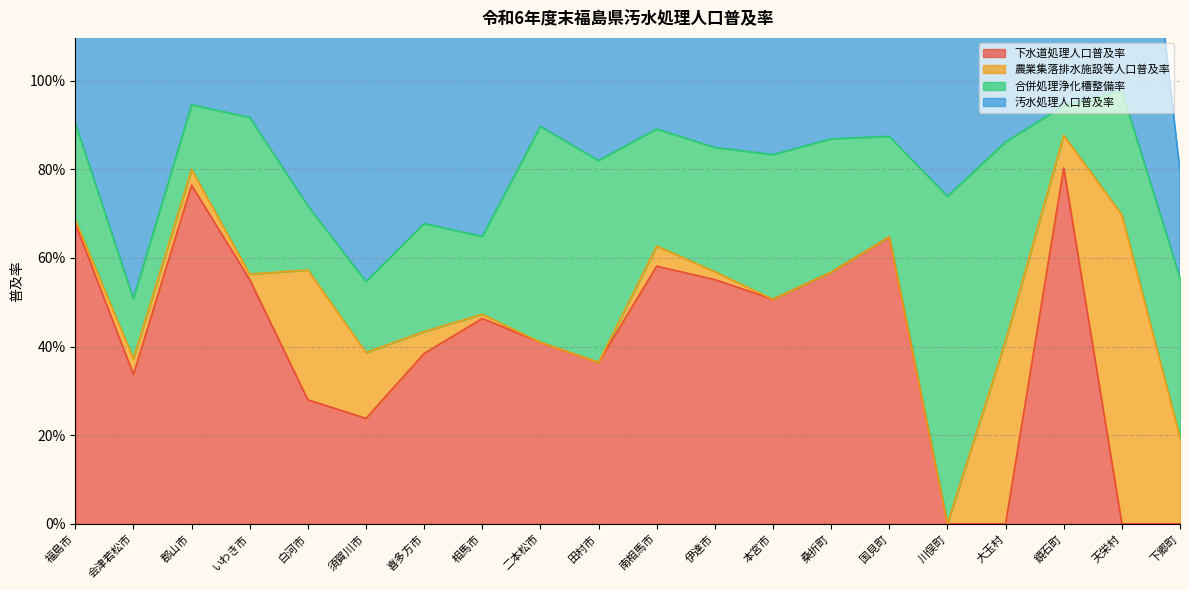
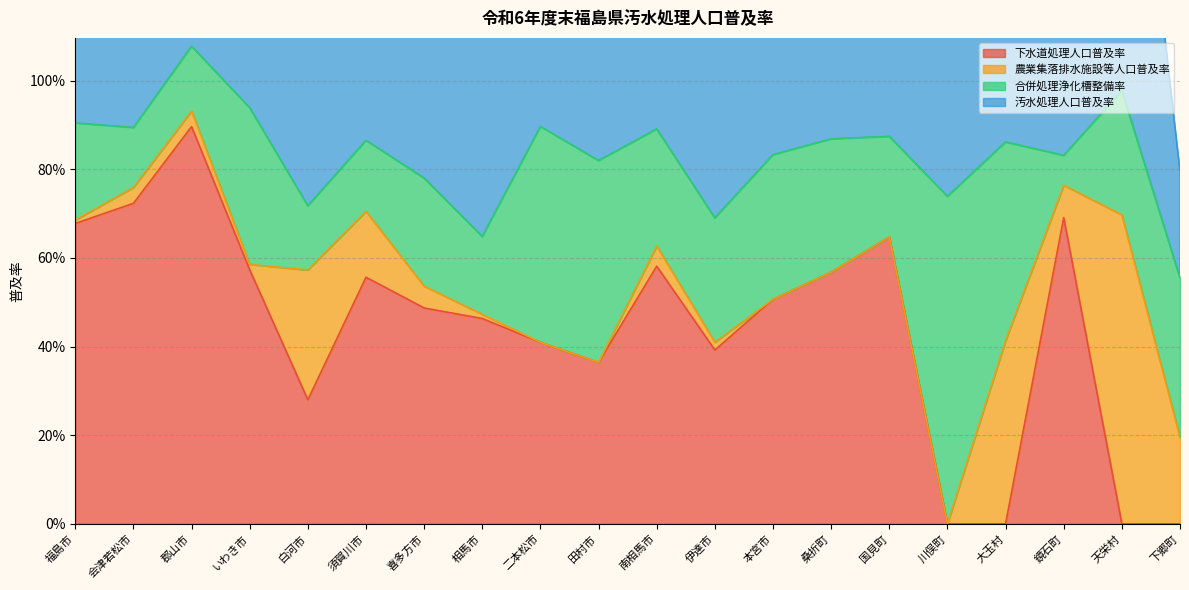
下水道処理人口普及率, 会津若松市: 34% -> 72%
下水道処理人口普及率, 郡山市: 76% -> 90%
下水道処理人口普及率, いわき市: 55% -> 57%
下水道処理人口普及率, 須賀川市: 24% -> 56%
下水道処理人口普及率, 喜多方市: 38% -> 49%
下水道処理人口普及率, 伊達市: 55% -> 39%
下水道処理人口普及率, 鏡石町: 80% -> 69%
